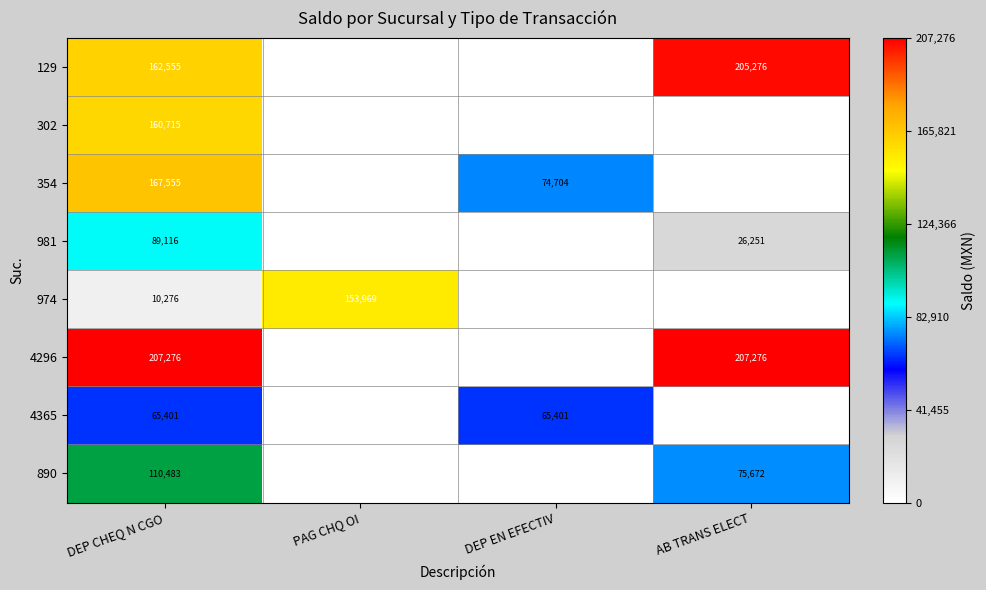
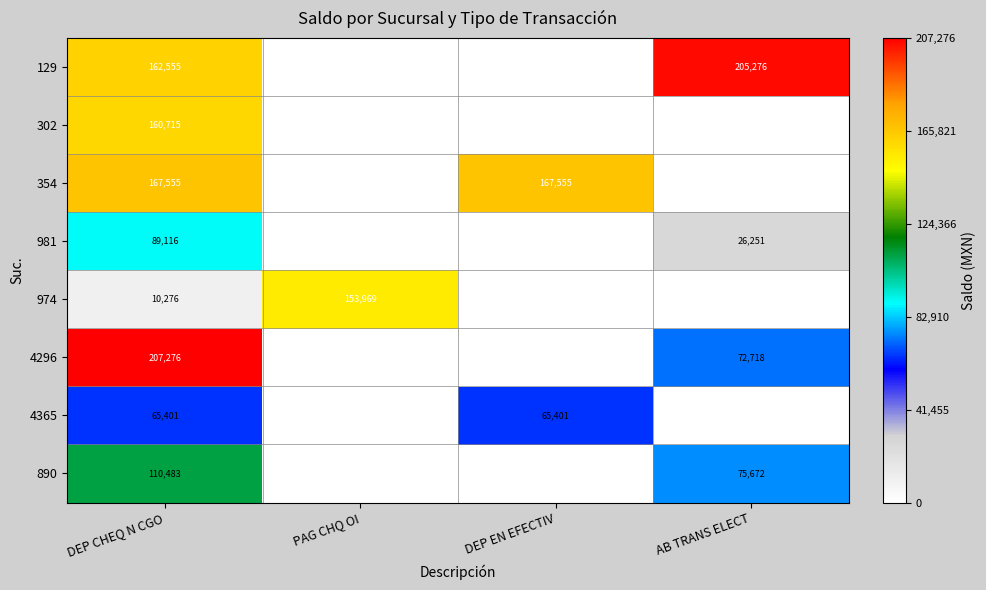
354, DEP EN EFECTIV: 74,704 -> 167,555
4296, AB TRANS ELECT: 207,276 -> 72,718
